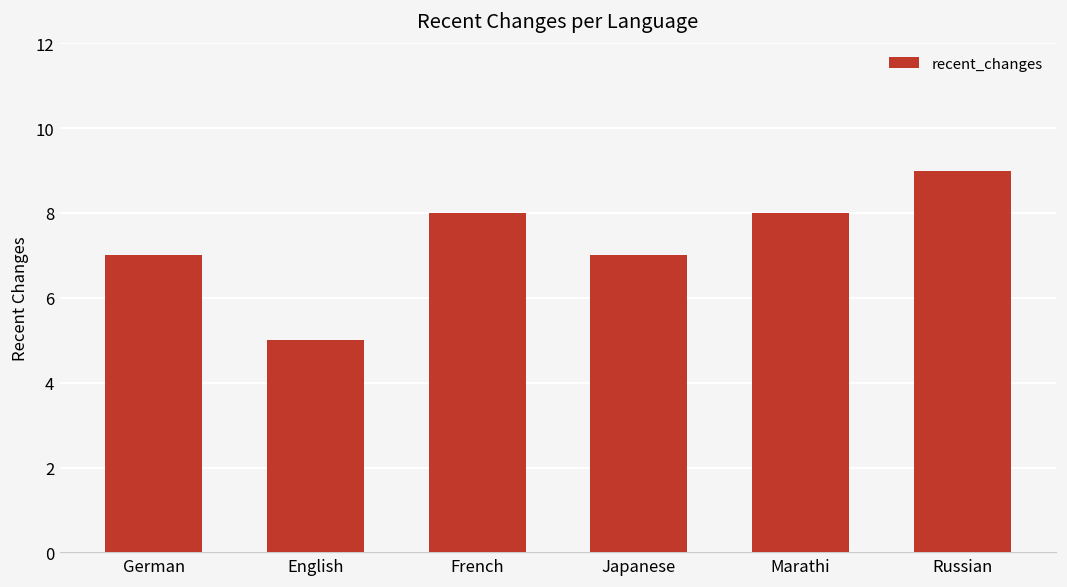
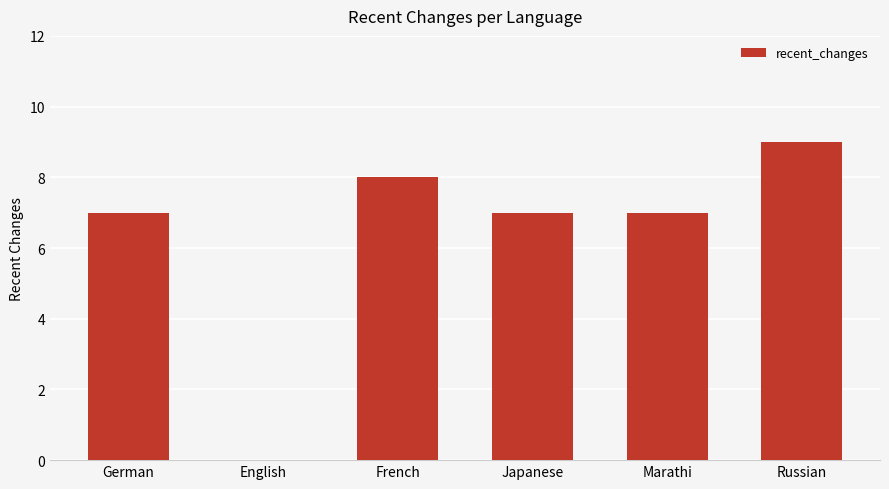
English: 5 -> 0
Marathi: 8 -> 7
